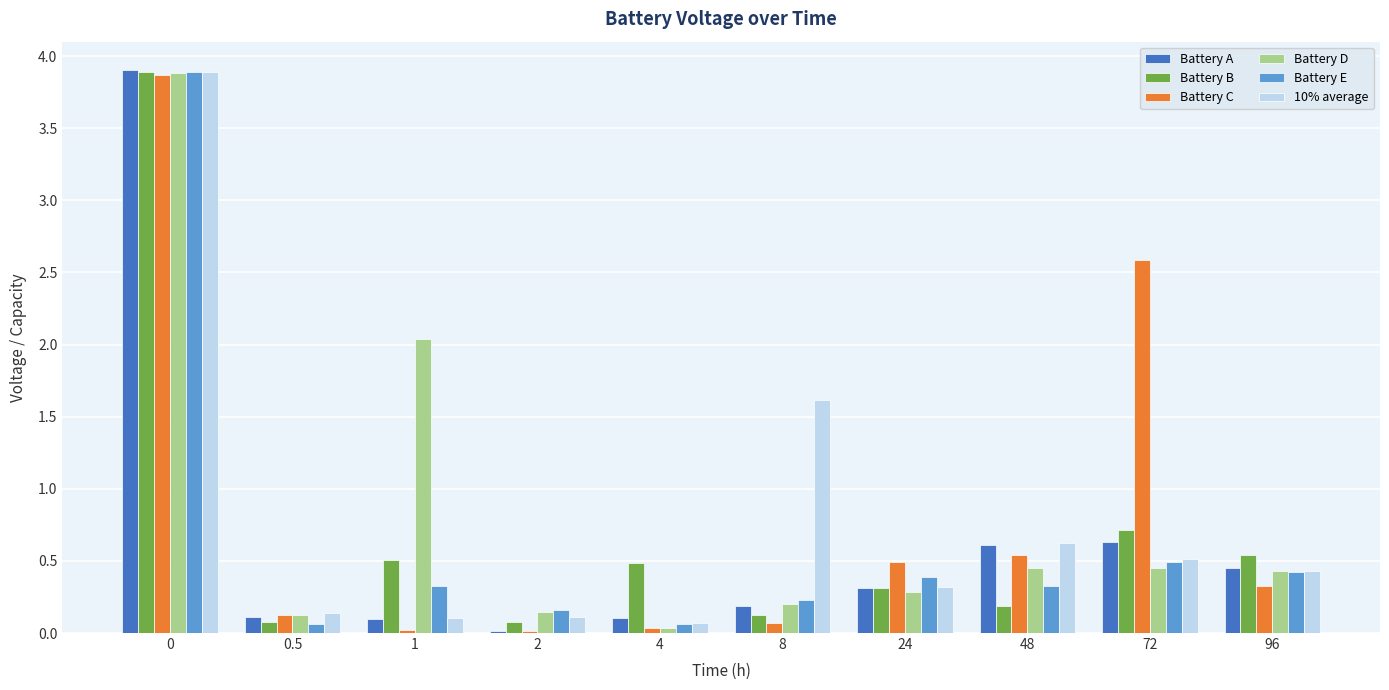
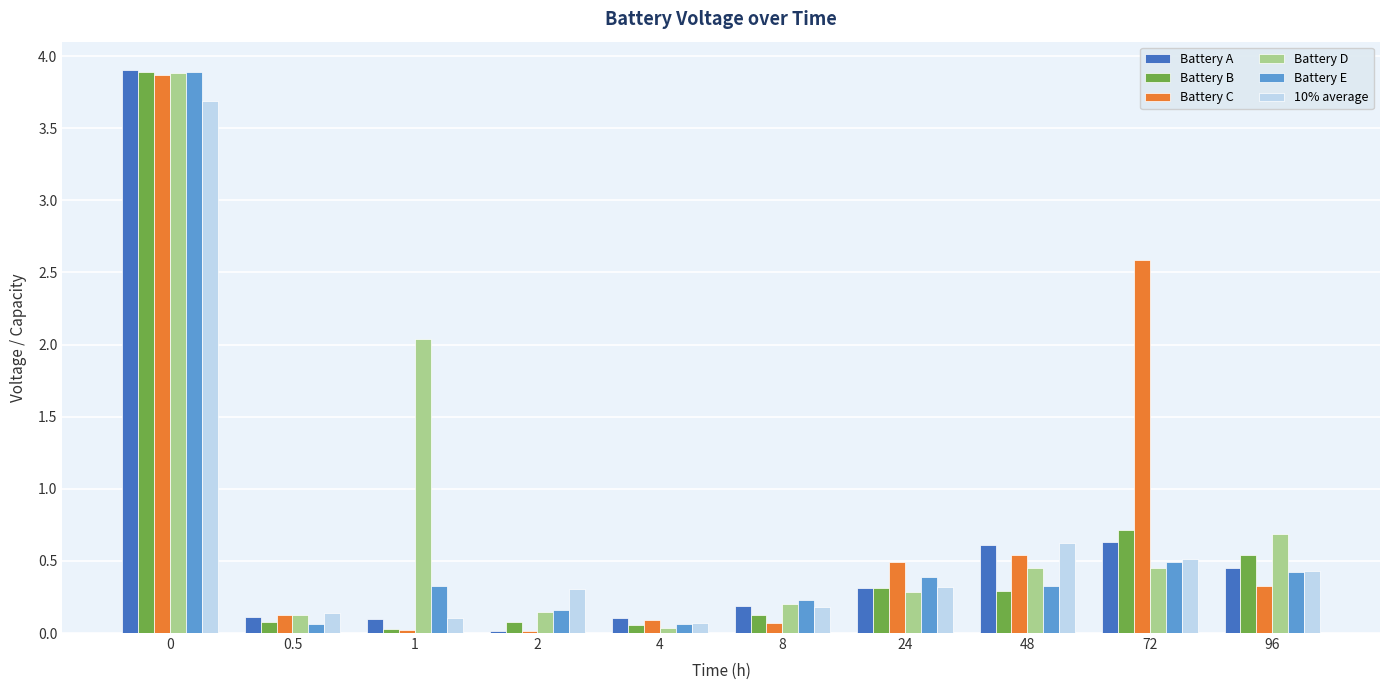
10% average, 0: 3.89 -> 3.69
Battery B, 1: 0.50 -> 0.03
10% average, 2: 0.11 -> 0.30
Battery B, 4: 0.49 -> 0.05
Battery C, 4: 0.03 -> 0.09
10% average, 8: 1.62 -> 0.18
Battery B, 48: 0.19 -> 0.29
Battery D, 96: 0.43 -> 0.69
